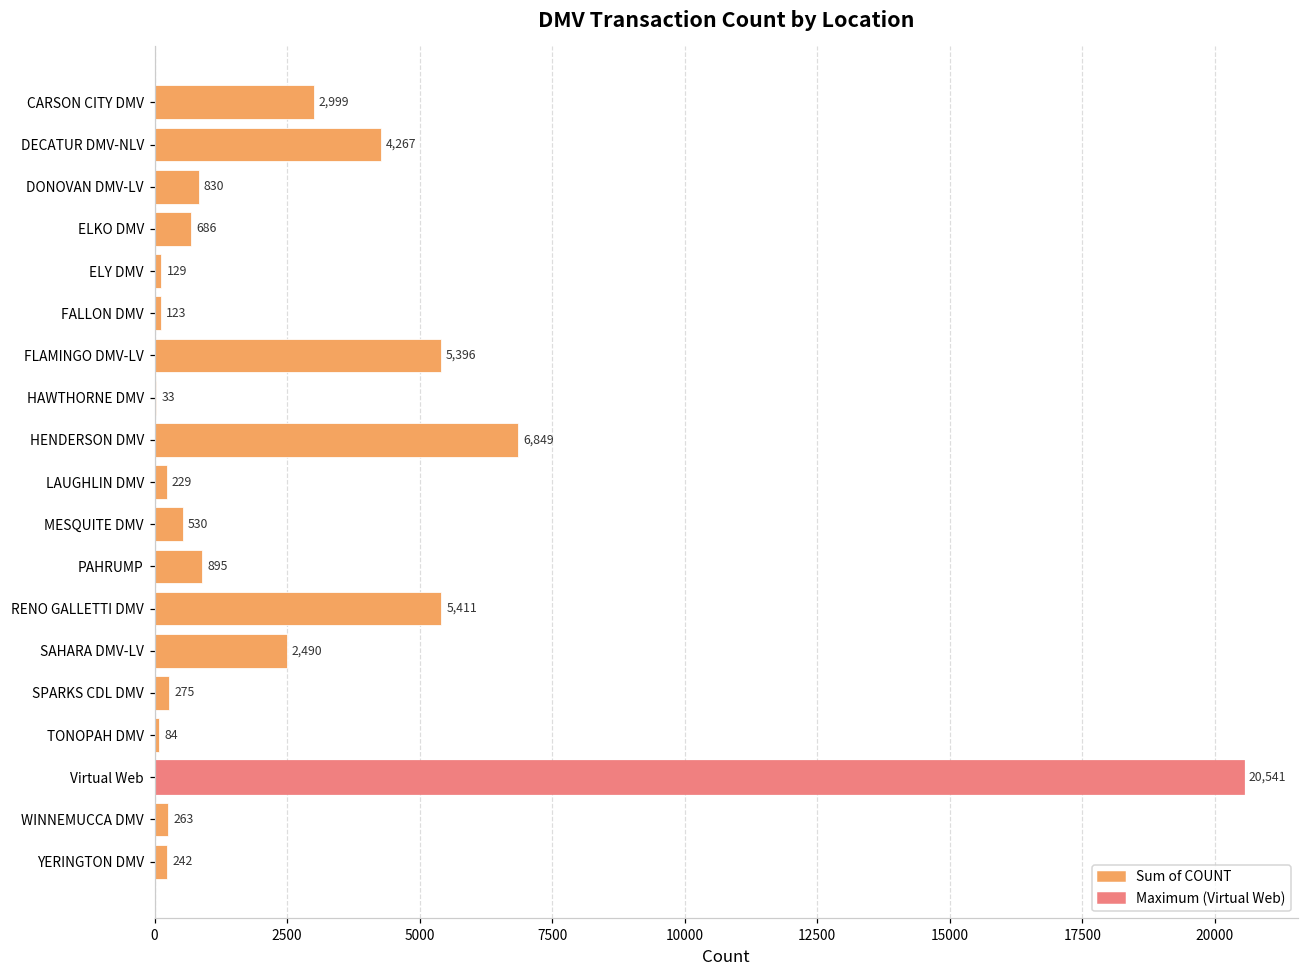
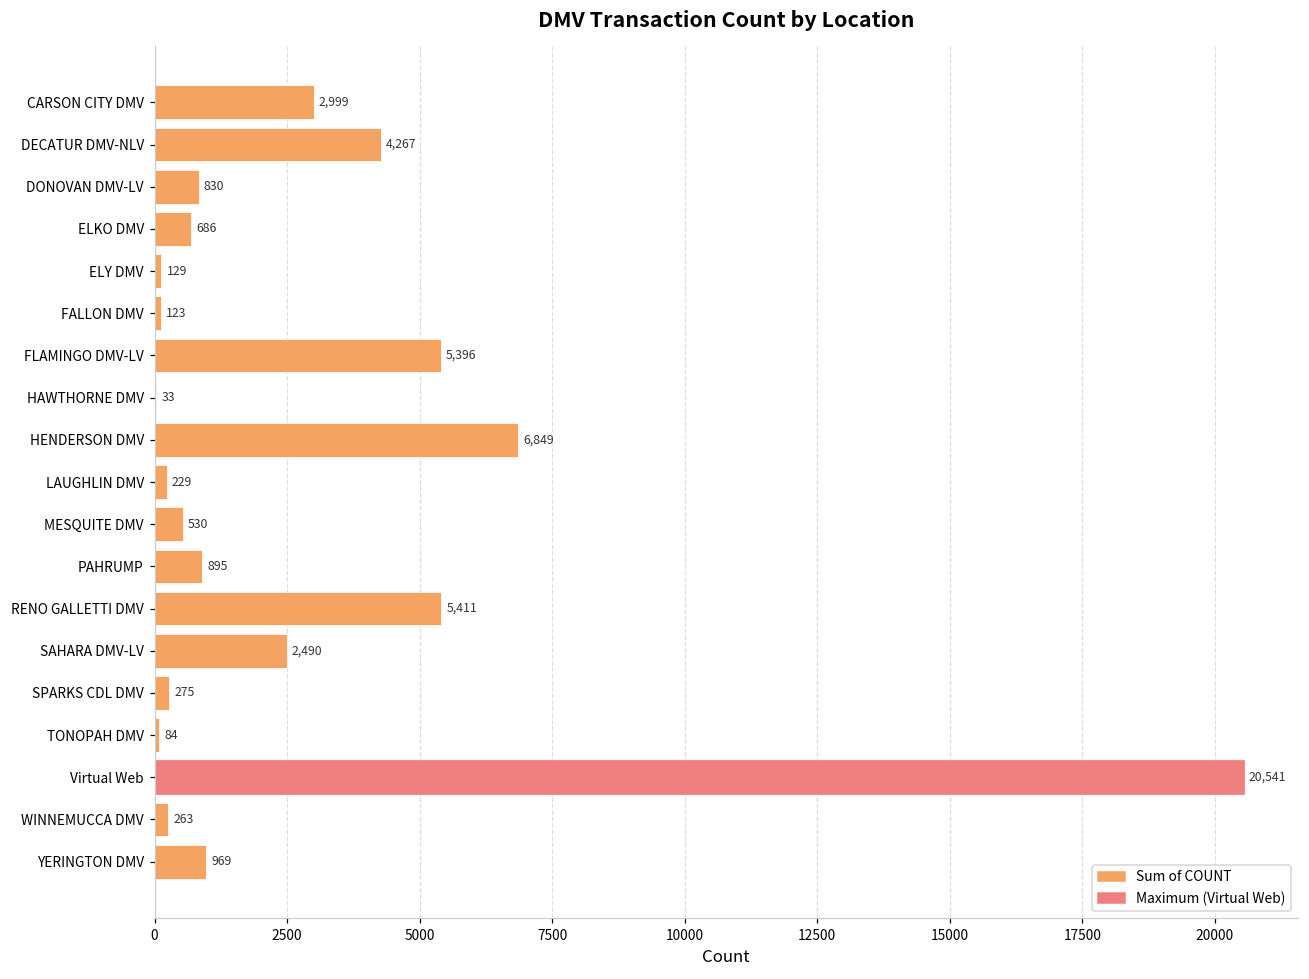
YERINGTON DMV: 242 -> 969
